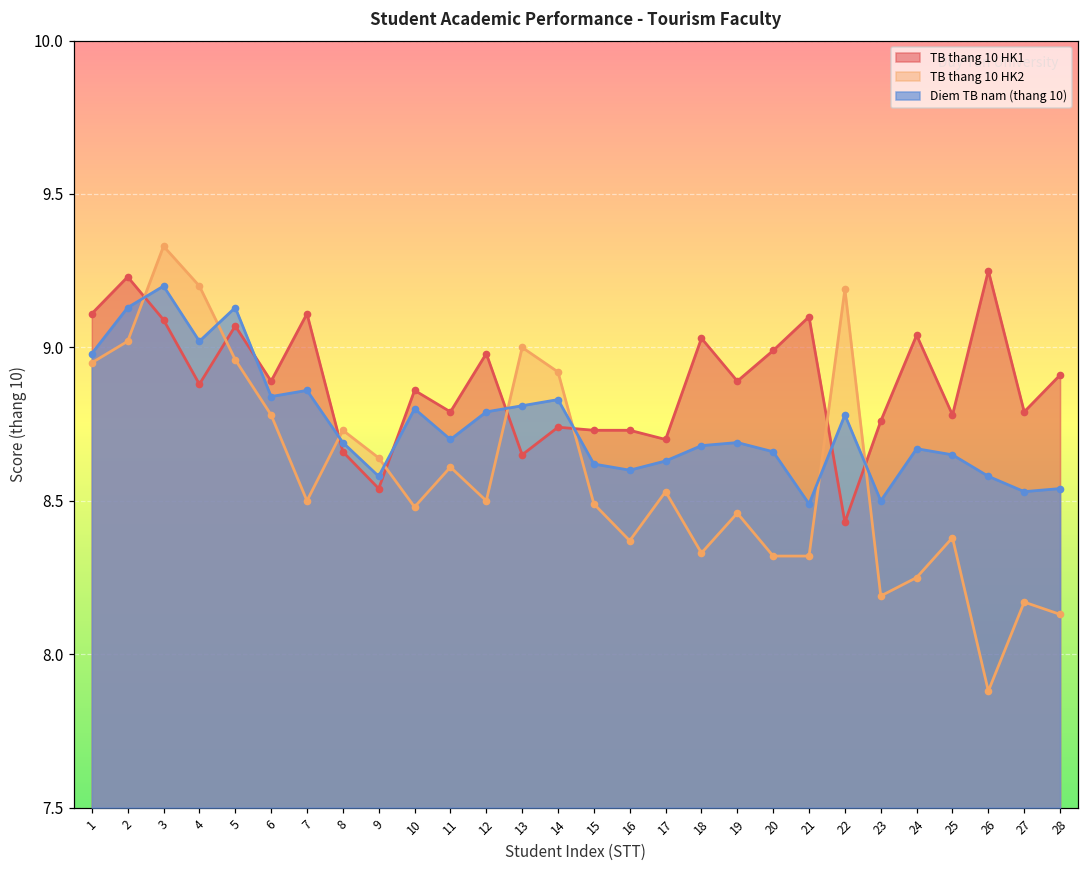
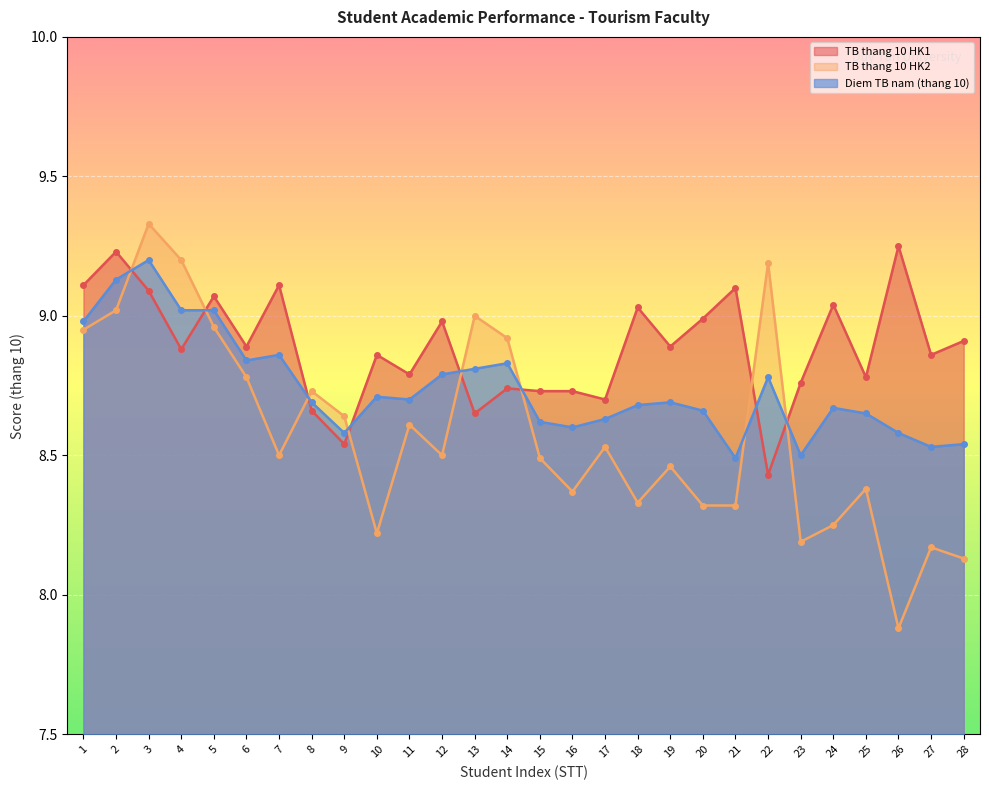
Diem TB nam (thang 10), 5: 9.13 -> 9.02
TB thang 10 HK2, 10: 8.48 -> 8.22
Diem TB nam (thang 10), 10: 8.80 -> 8.71
TB thang 10 HK1, 27: 8.79 -> 8.86
